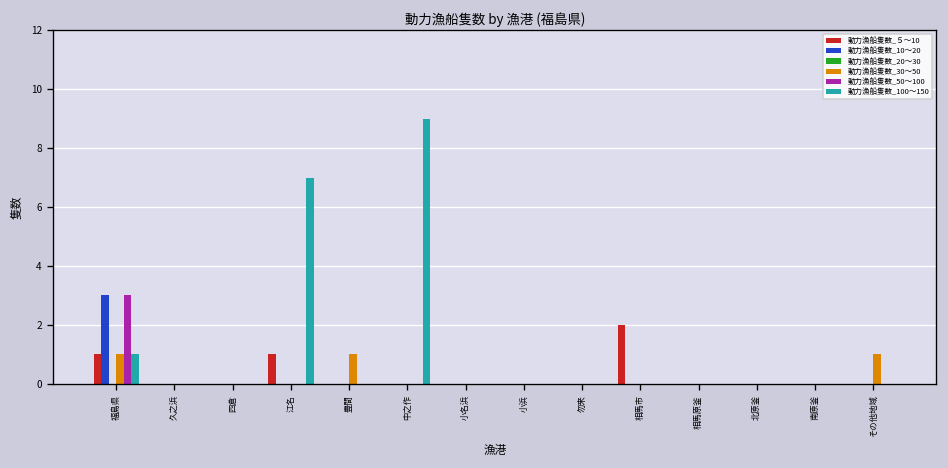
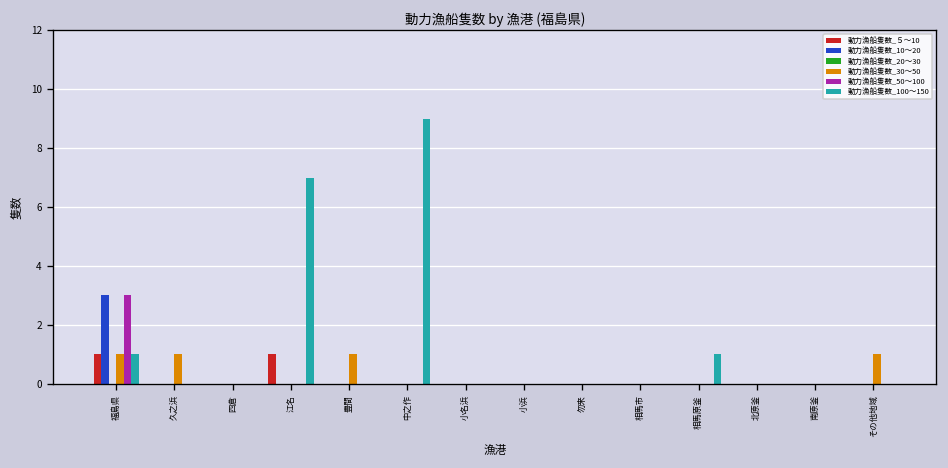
動力漁船隻数_30～50, 久之浜: 0 -> 1
動力漁船隻数_５～10, 相馬市: 2 -> 0
動力漁船隻数_100～150, 相馬原釜: 0 -> 1
